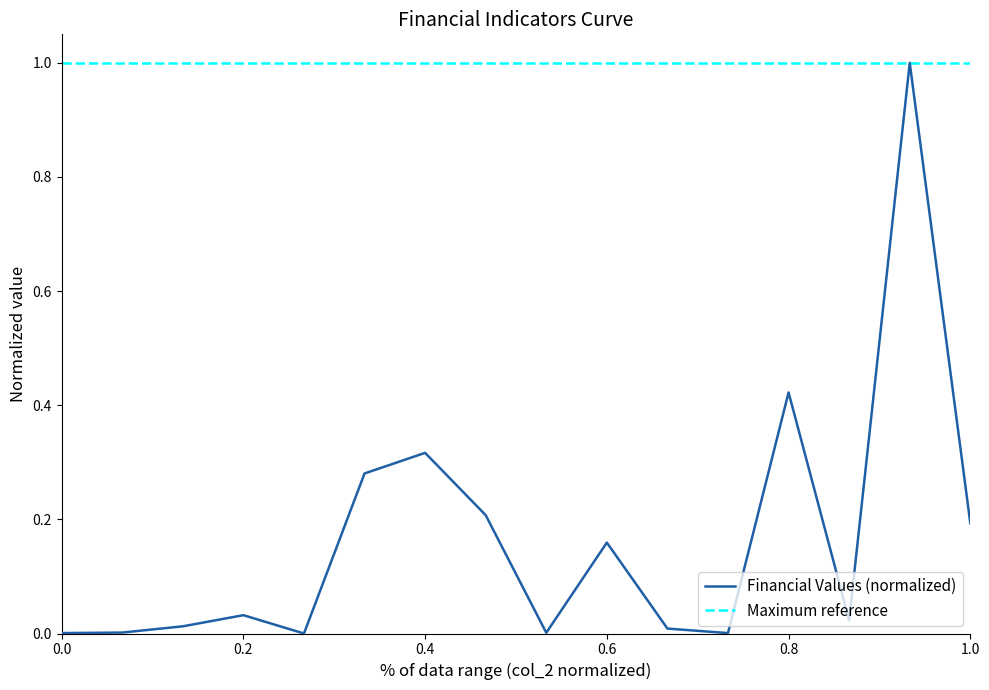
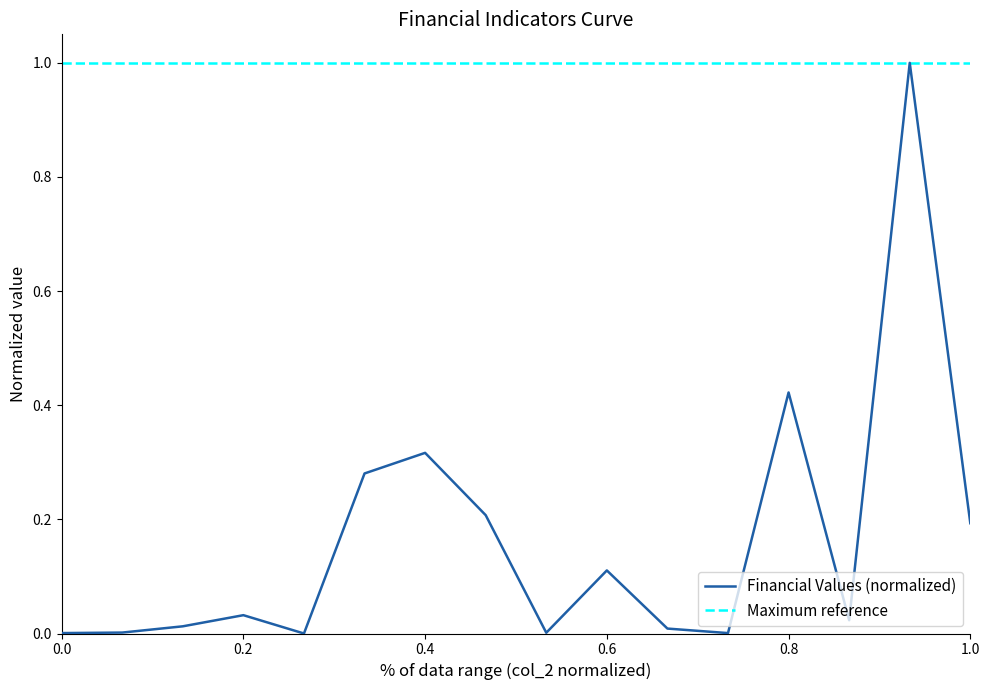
0.6: 0.16 -> 0.11
